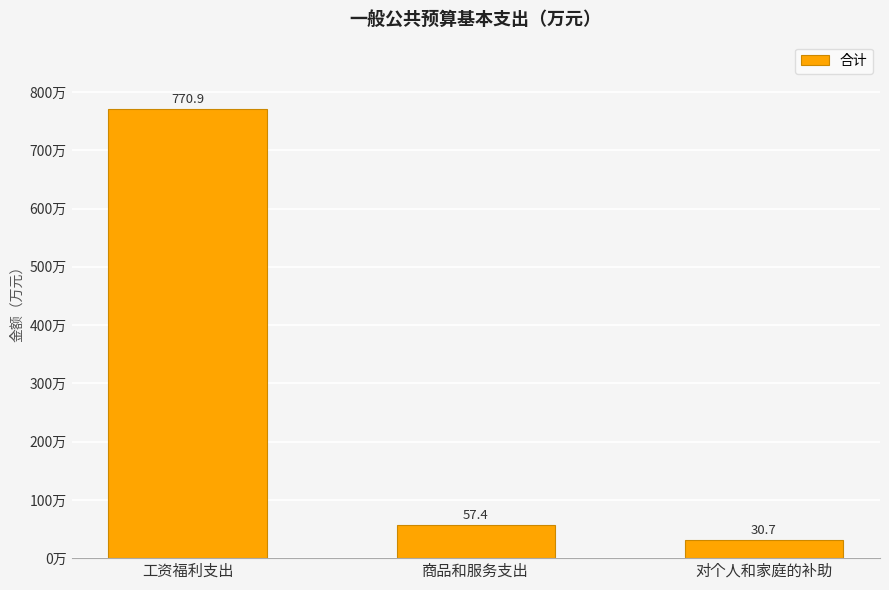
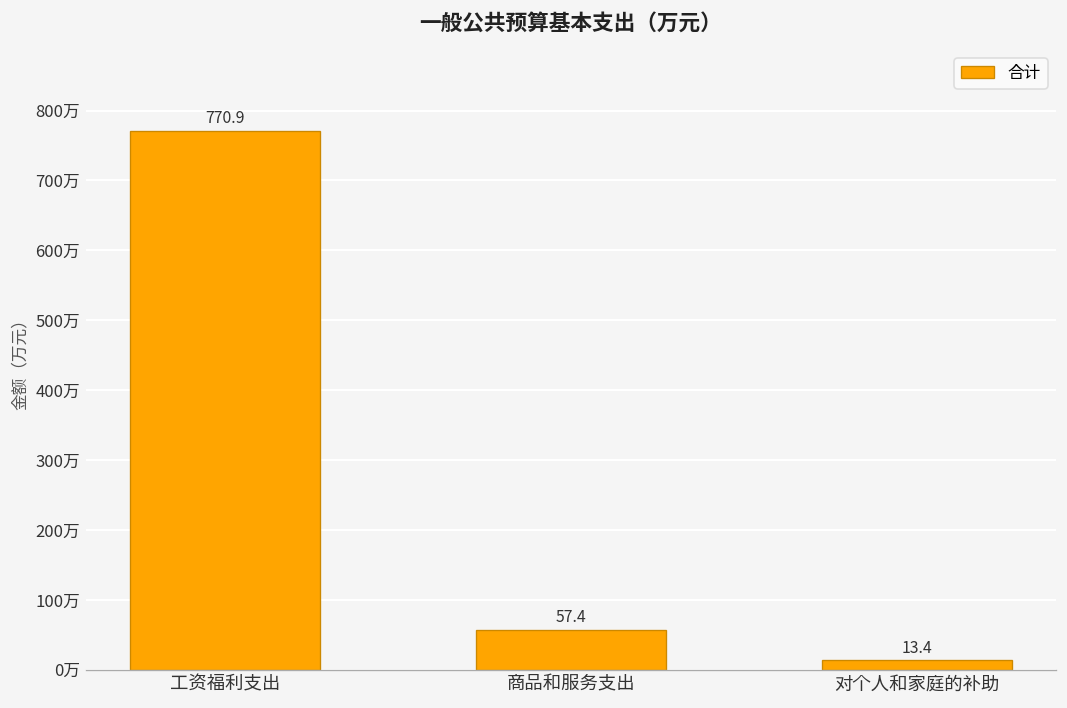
对个人和家庭的补助: 30.7 -> 13.4
